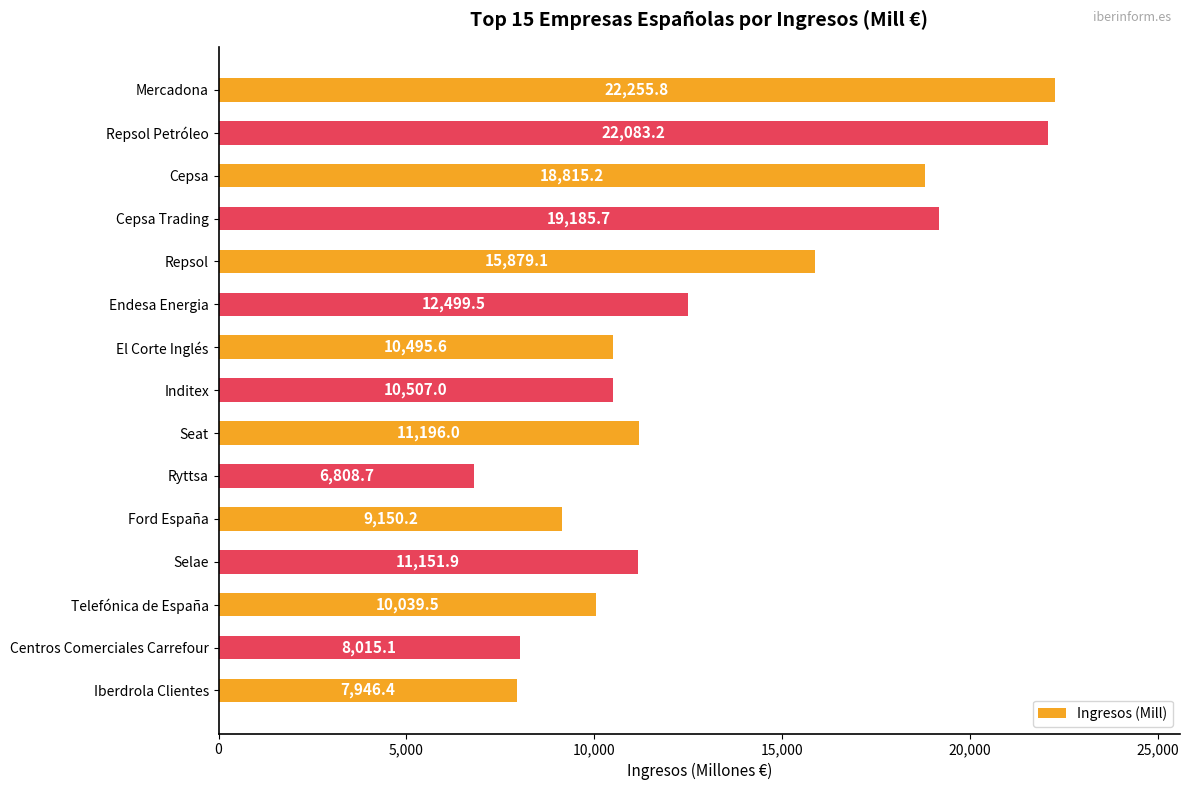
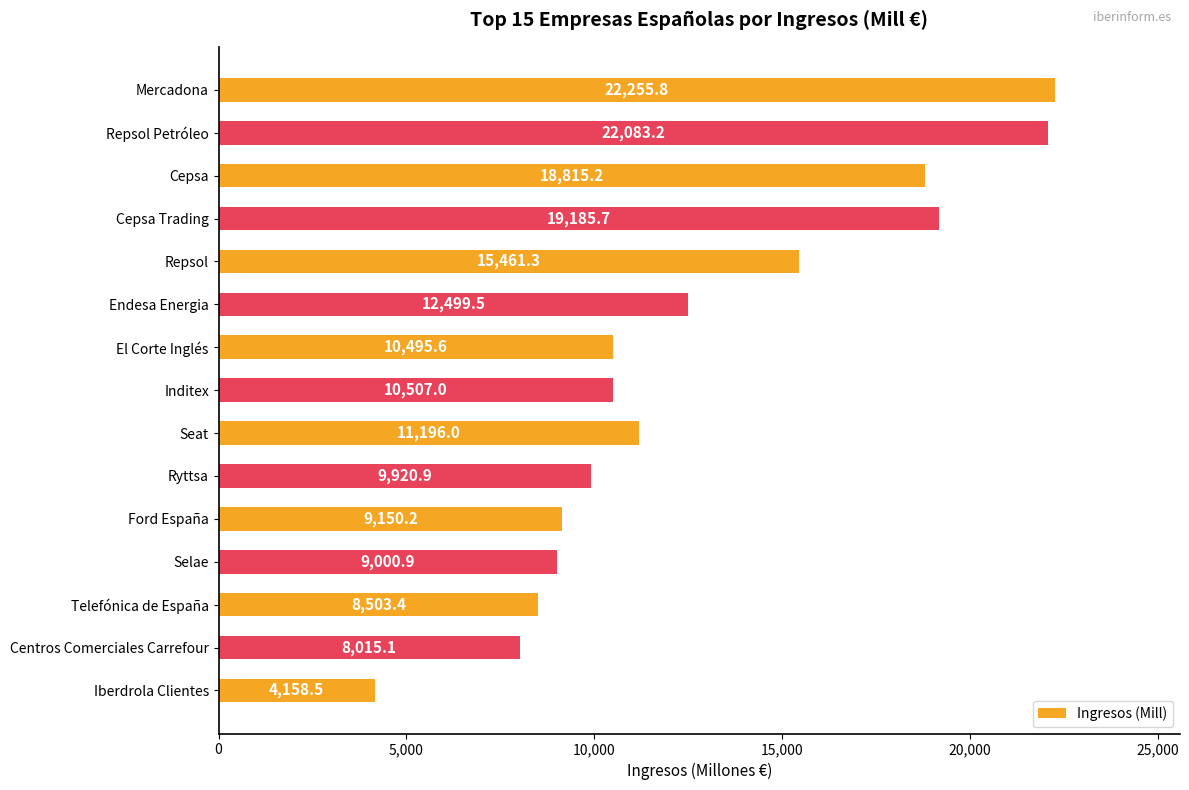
Repsol: 15,879.1 -> 15,461.3
Ryttsa: 6,808.7 -> 9,920.9
Selae: 11,151.9 -> 9,000.9
Telefónica de España: 10,039.5 -> 8,503.4
Iberdrola Clientes: 7,946.4 -> 4,158.5
